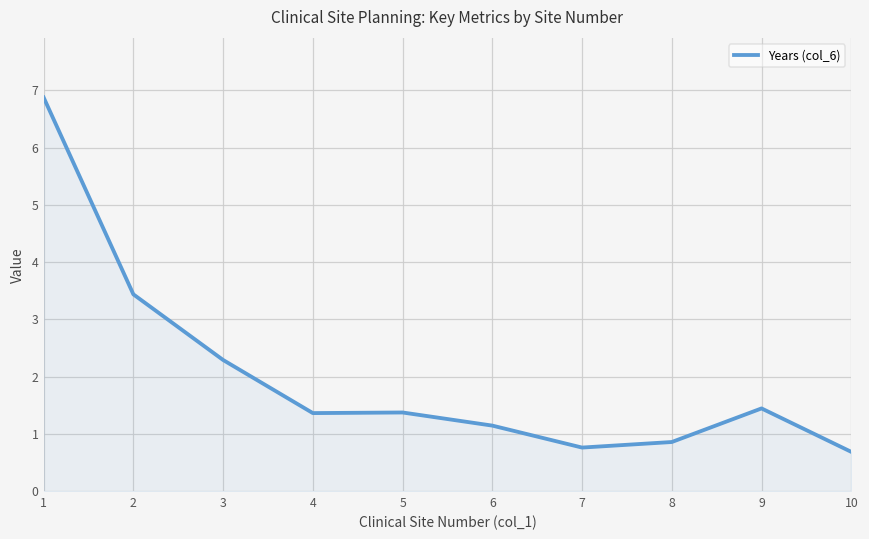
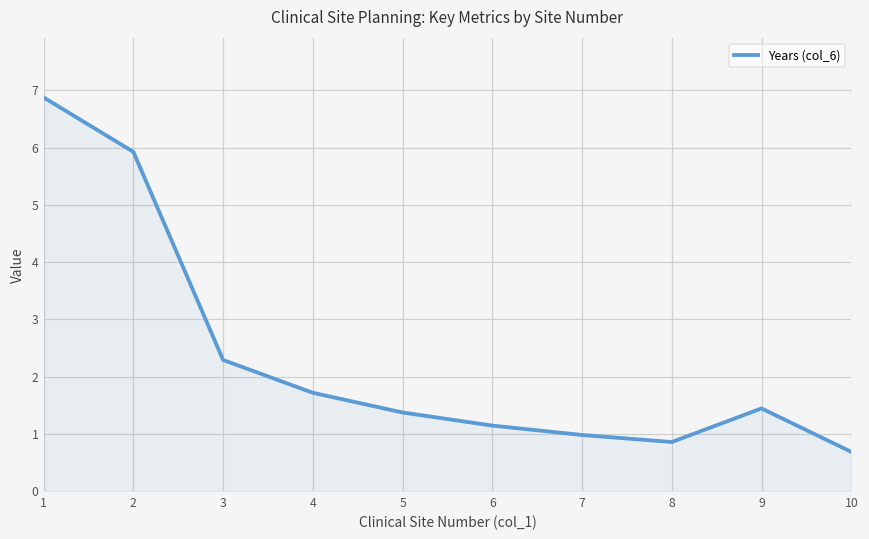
2: 3.4 -> 5.9
4: 1.4 -> 1.7
7: 0.8 -> 1.0
